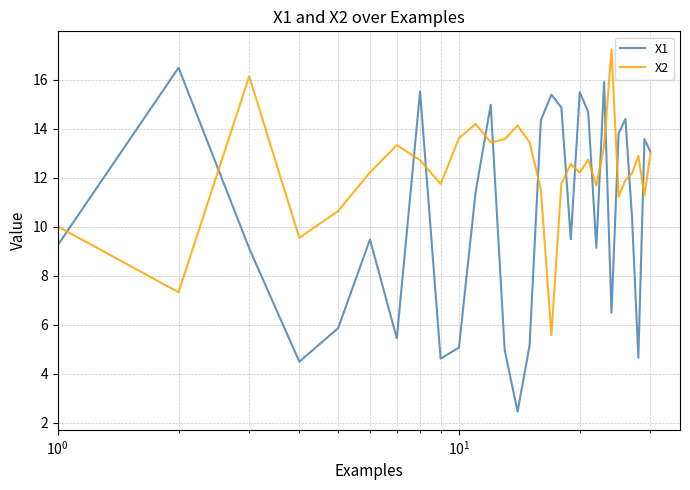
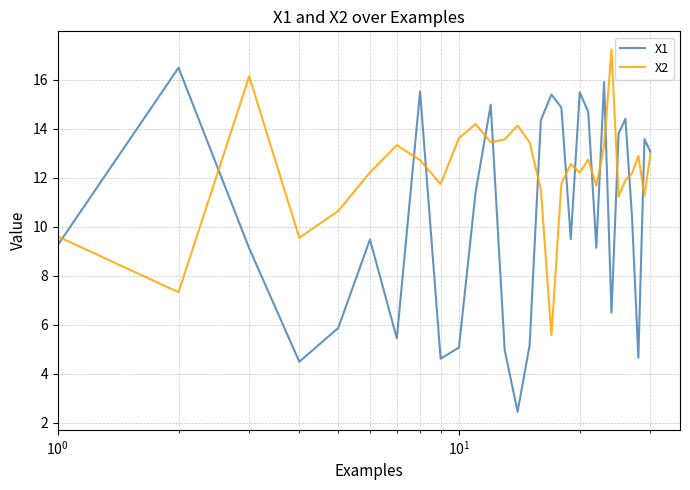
X2, 10^0: 10.0 -> 9.6
